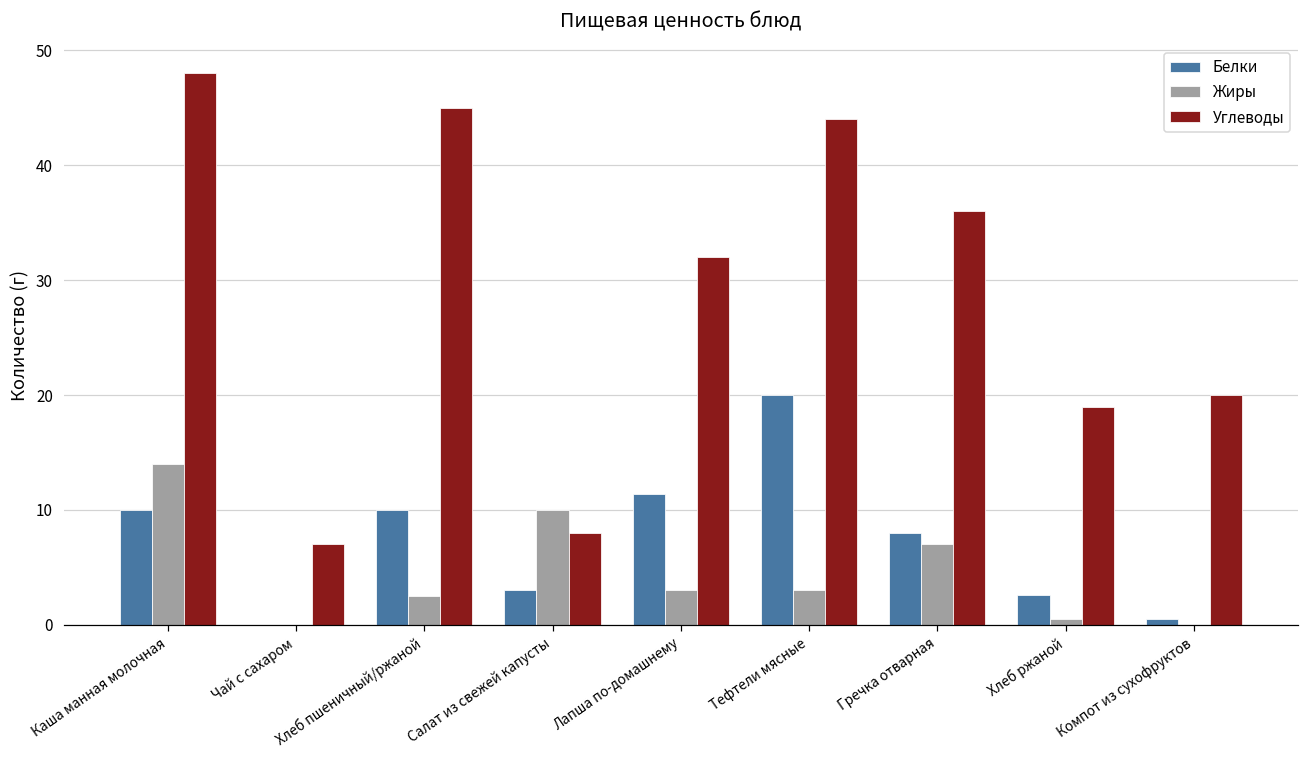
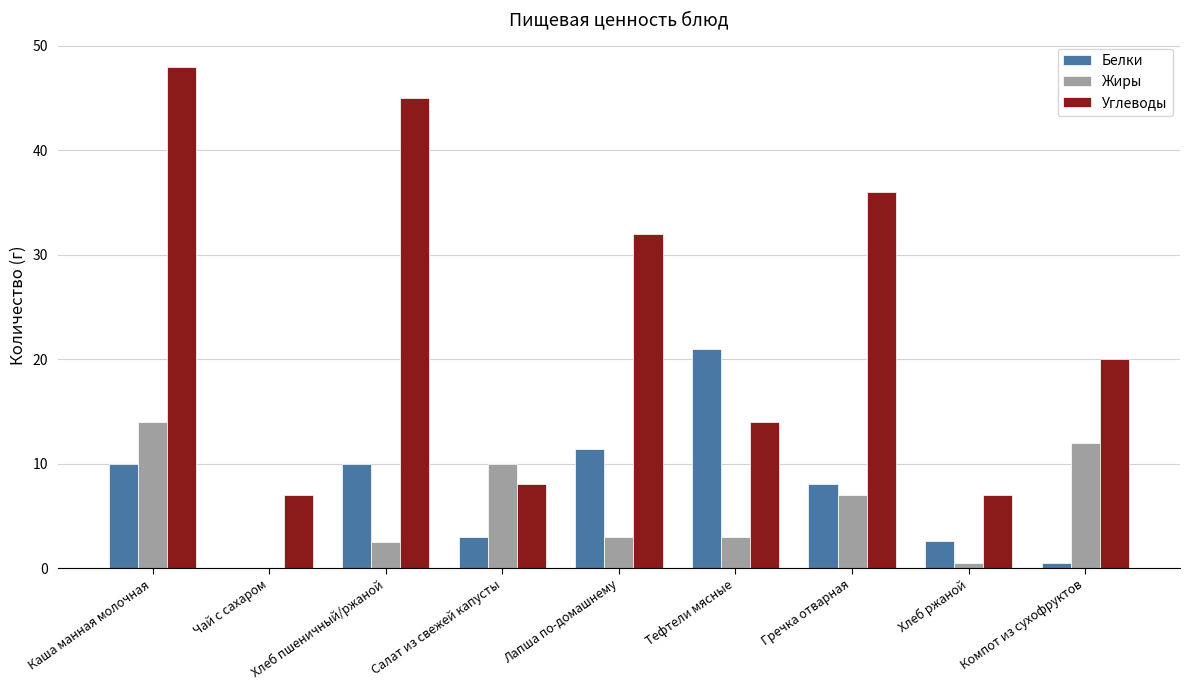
Белки, Тефтели мясные: 20 -> 21
Углеводы, Тефтели мясные: 44 -> 14
Углеводы, Хлеб ржаной: 19 -> 7
Жиры, Компот из сухофруктов: 0 -> 12
